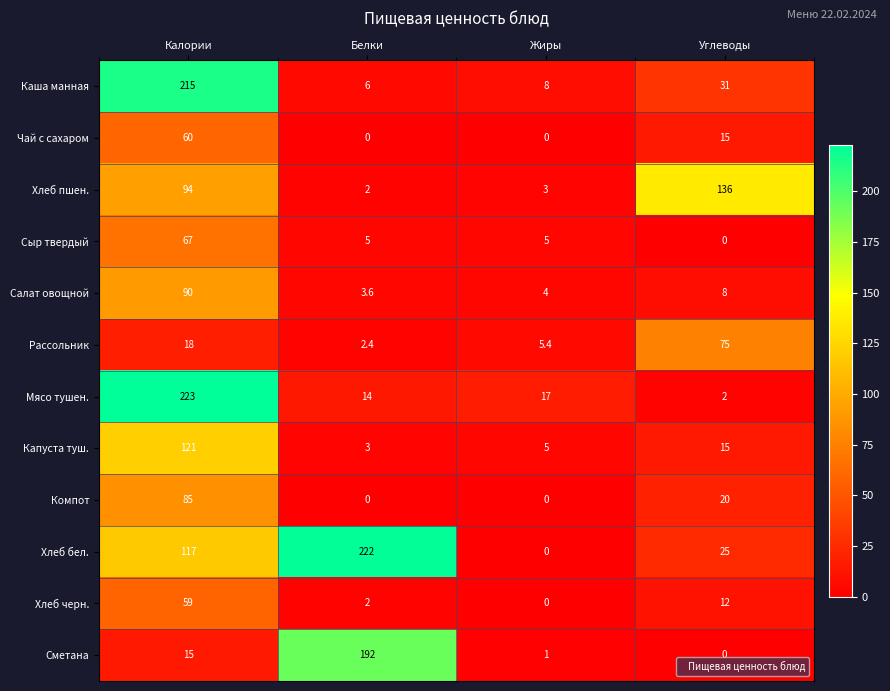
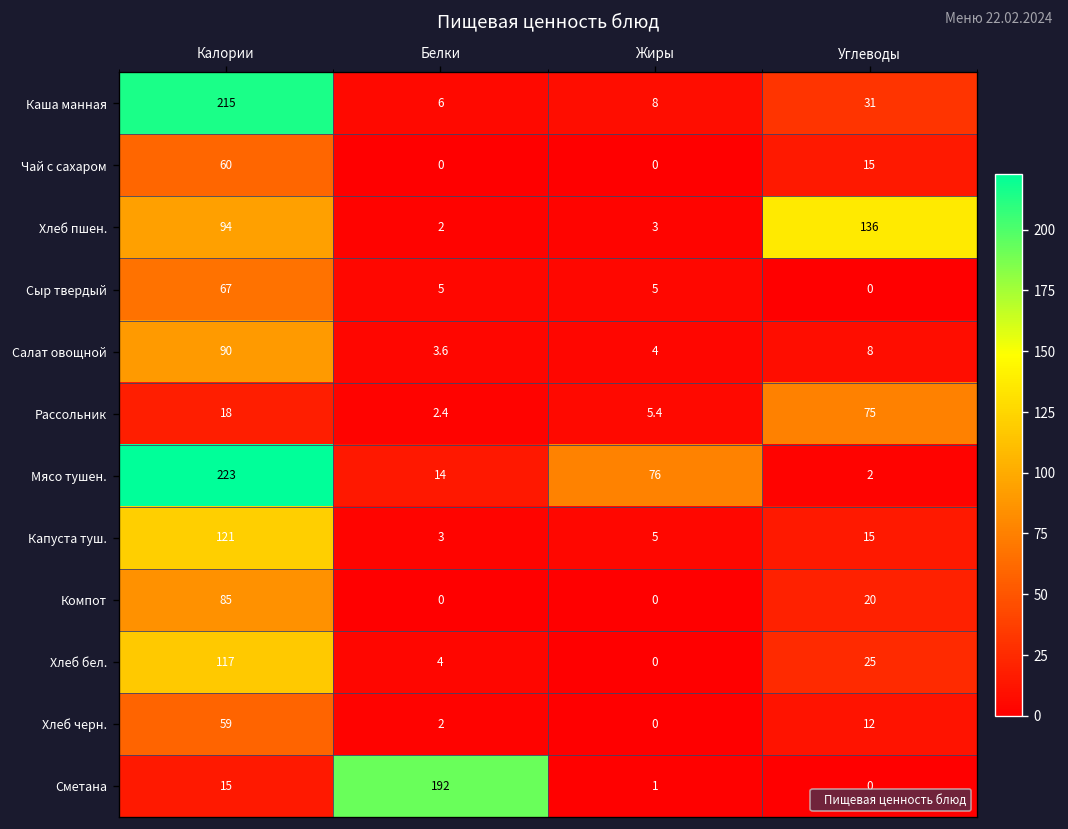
Мясо тушен., Жиры: 17 -> 76
Хлеб бел., Белки: 222 -> 4
